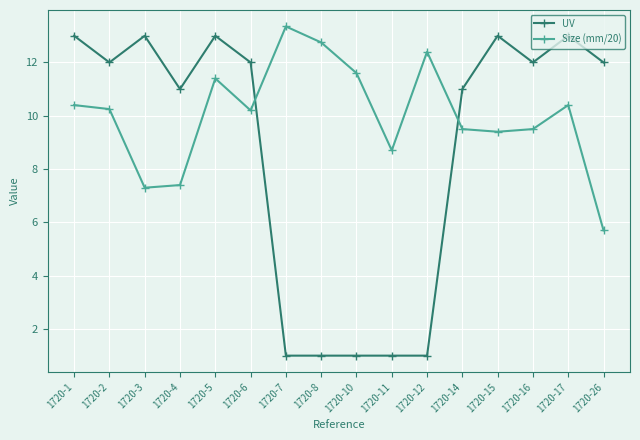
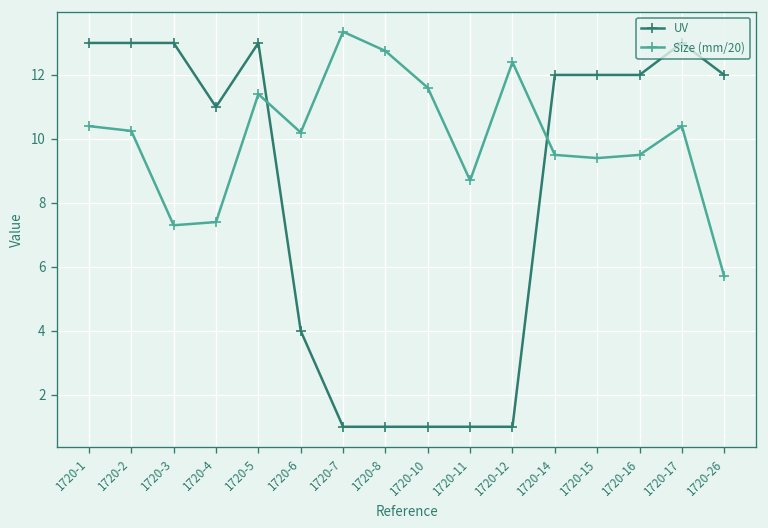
UV, 1720-2: 12 -> 13
UV, 1720-6: 12 -> 4
UV, 1720-14: 11 -> 12
UV, 1720-15: 13 -> 12
